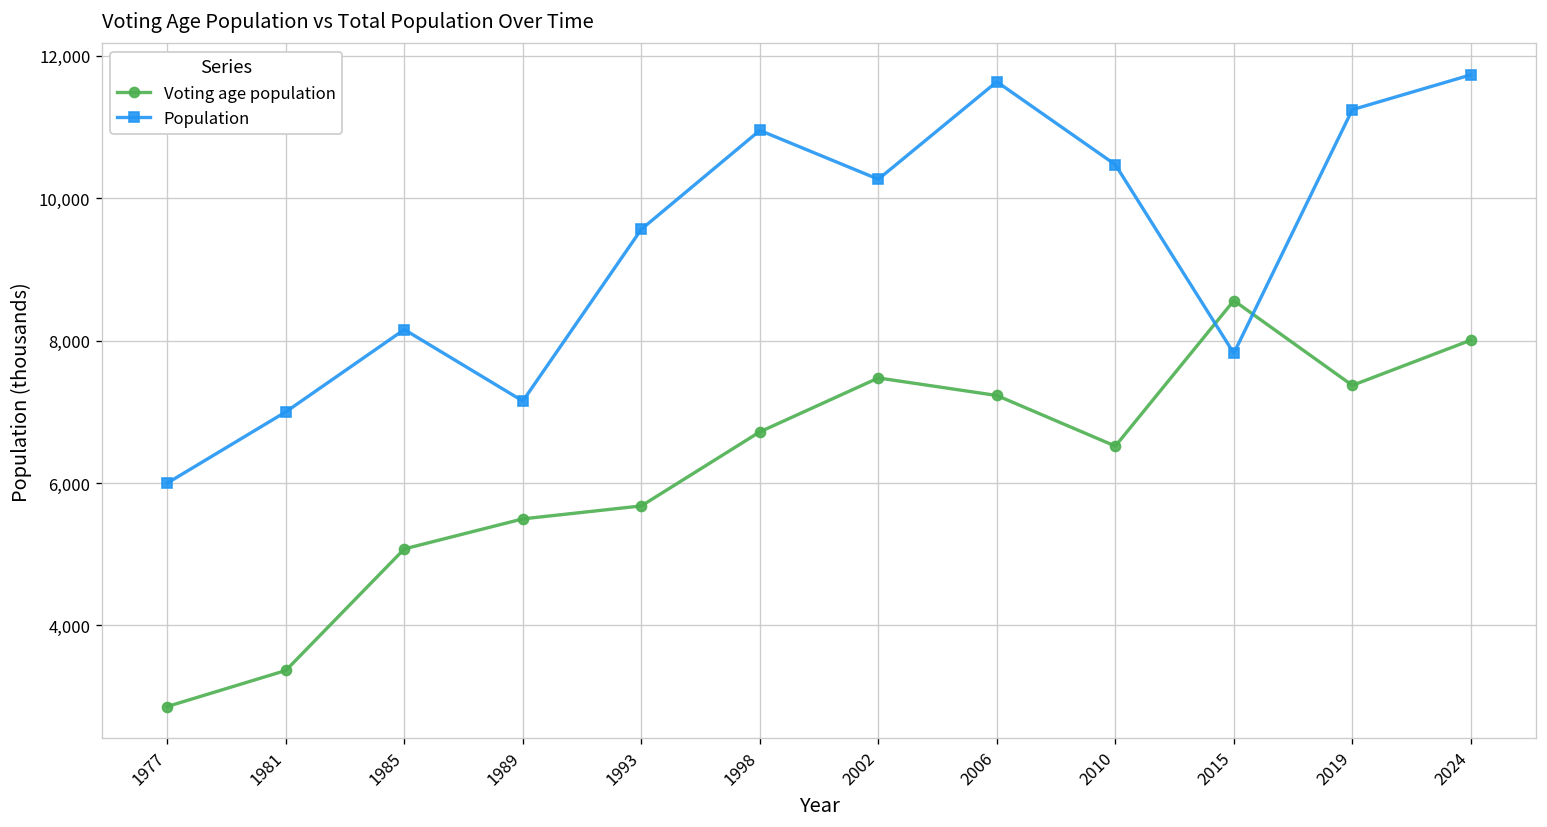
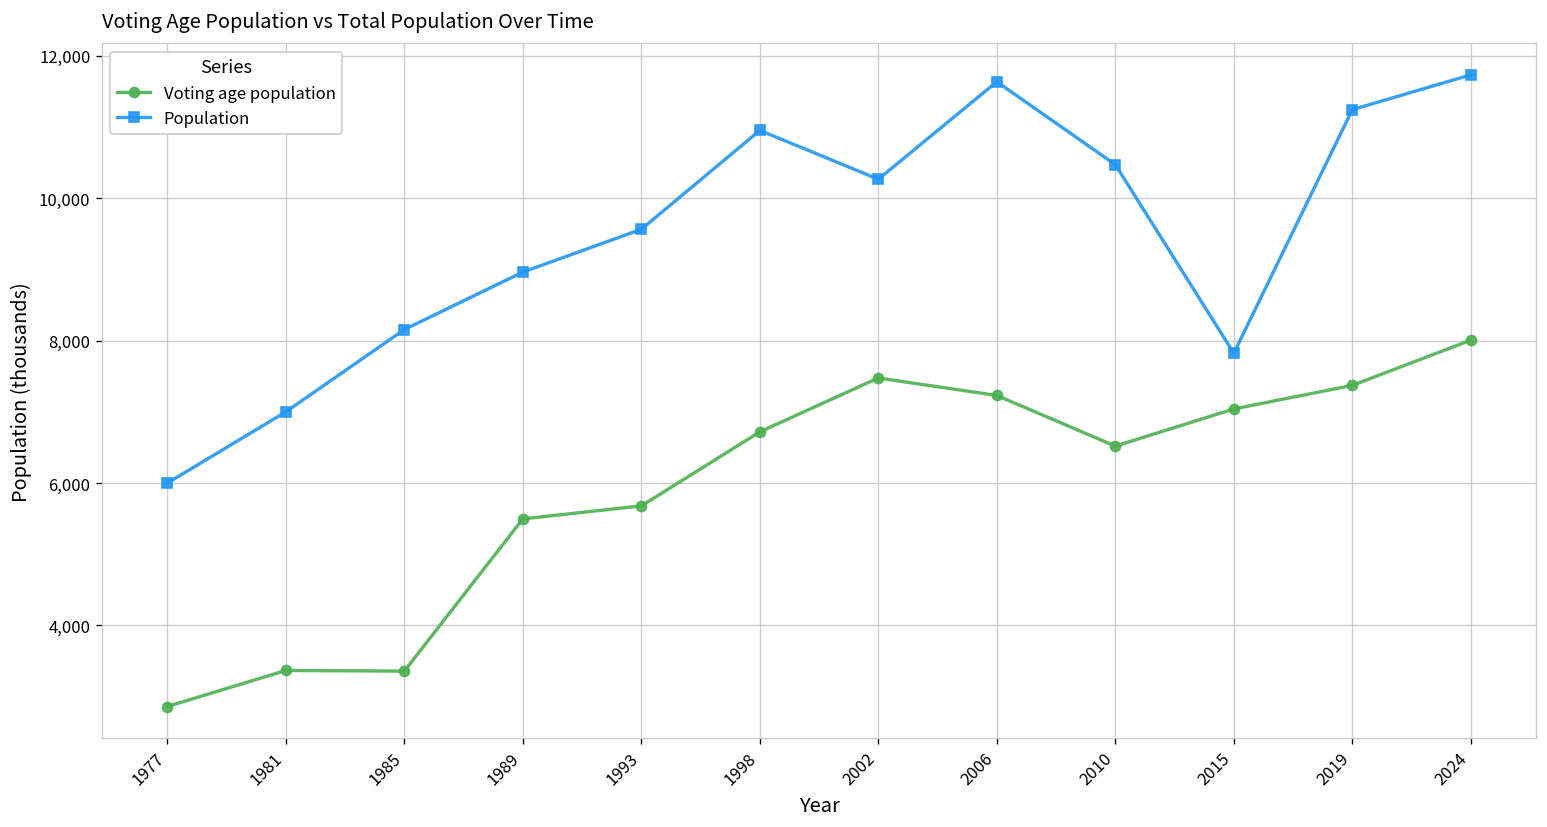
Voting age population, 1985: 5,100 -> 3,400
Population, 1989: 7,200 -> 9,000
Voting age population, 2015: 8,600 -> 7,000
